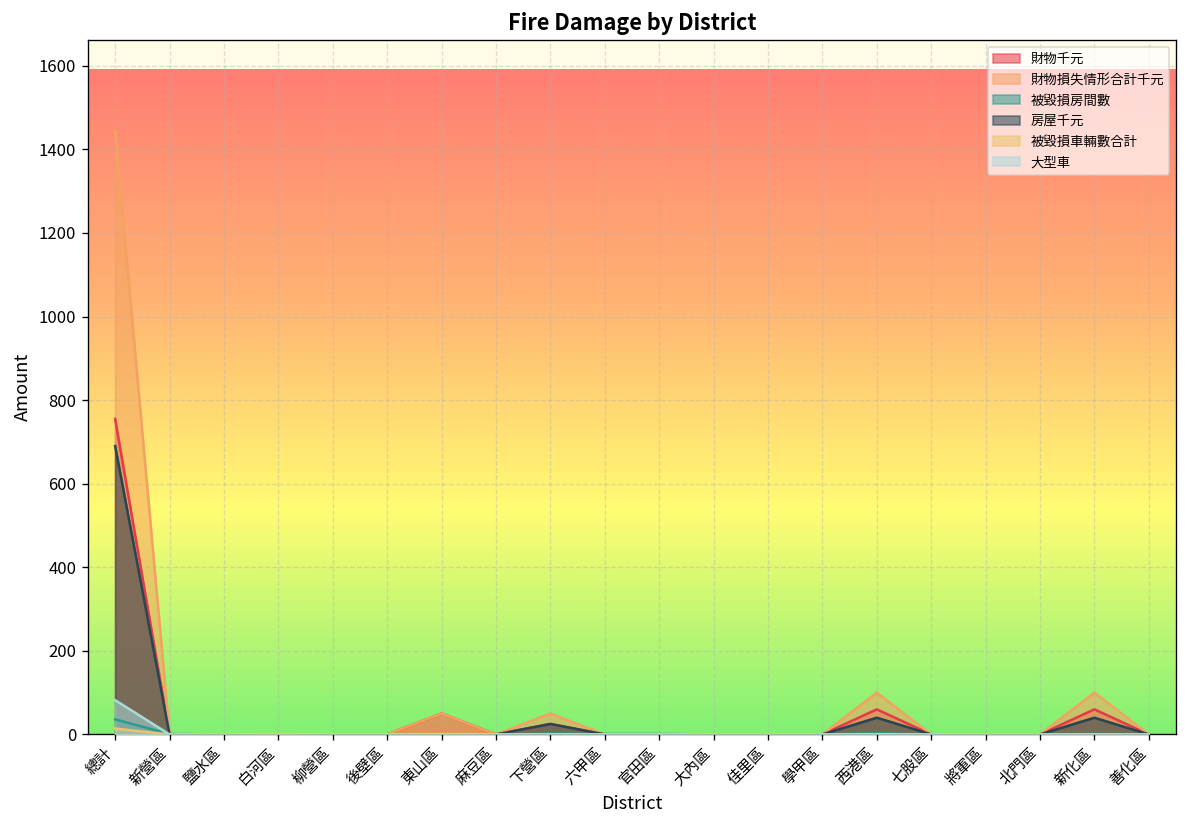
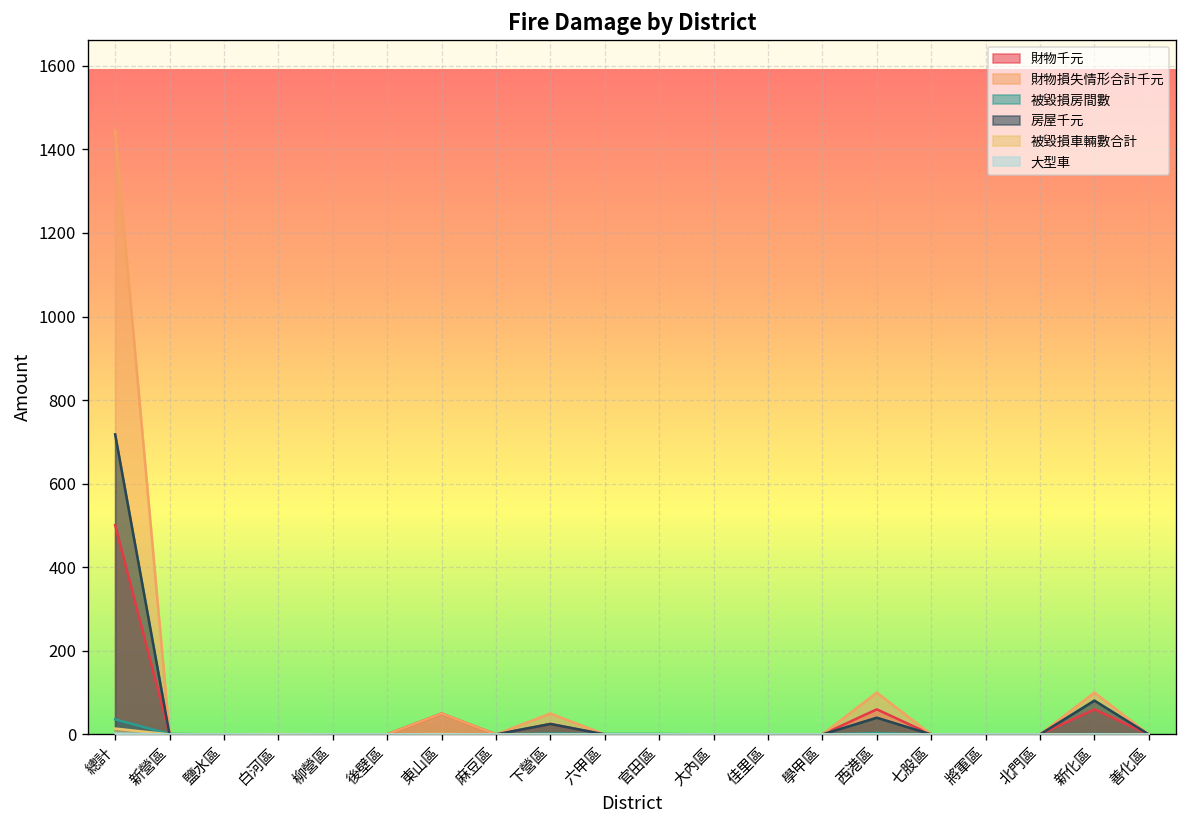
財物千元, 總計: 760 -> 500
房屋千元, 總計: 690 -> 720
大型車, 總計: 80 -> 0
房屋千元, 新化區: 40 -> 80
